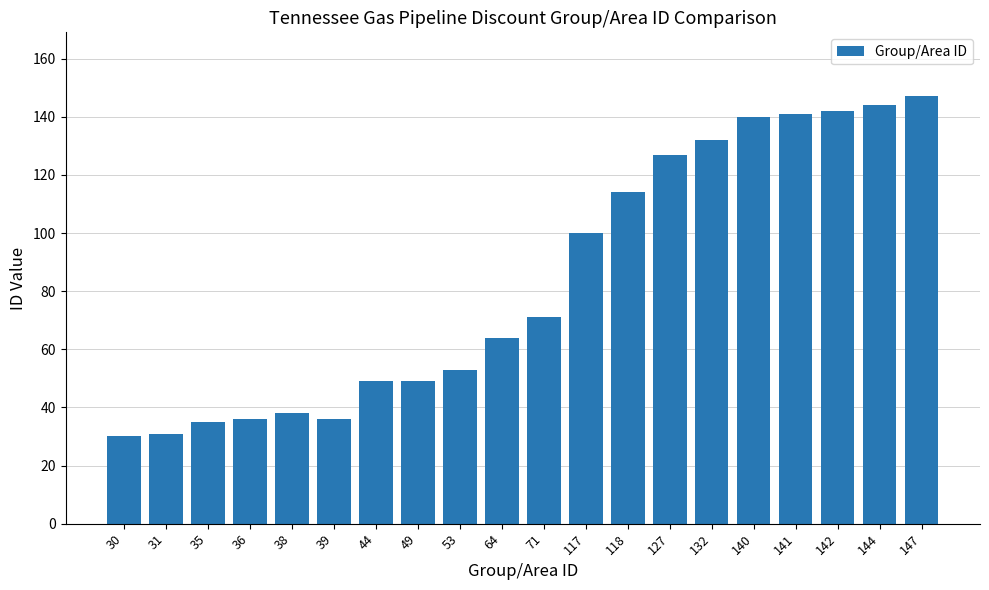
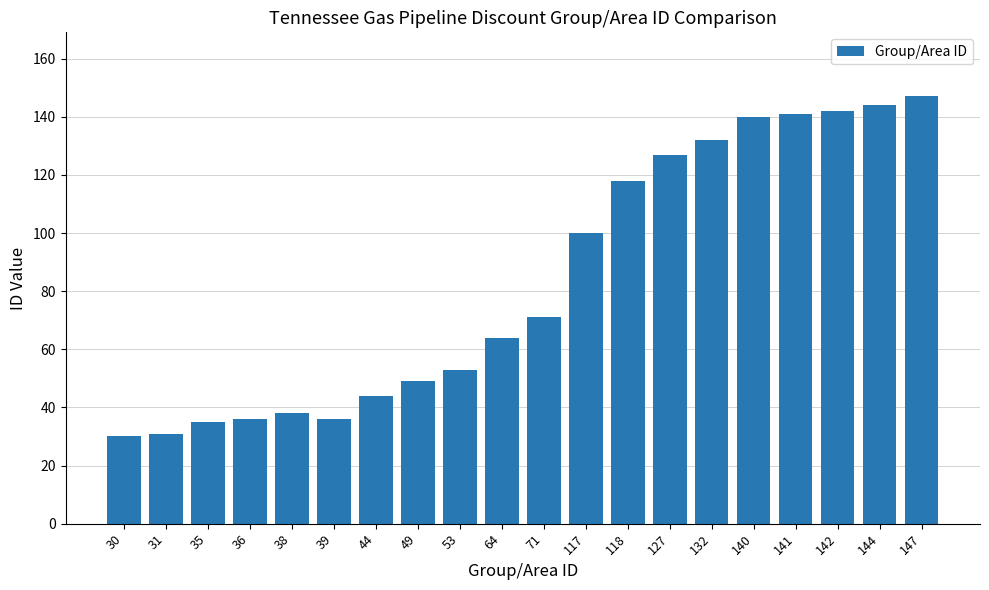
44: 49 -> 44
118: 114 -> 118
